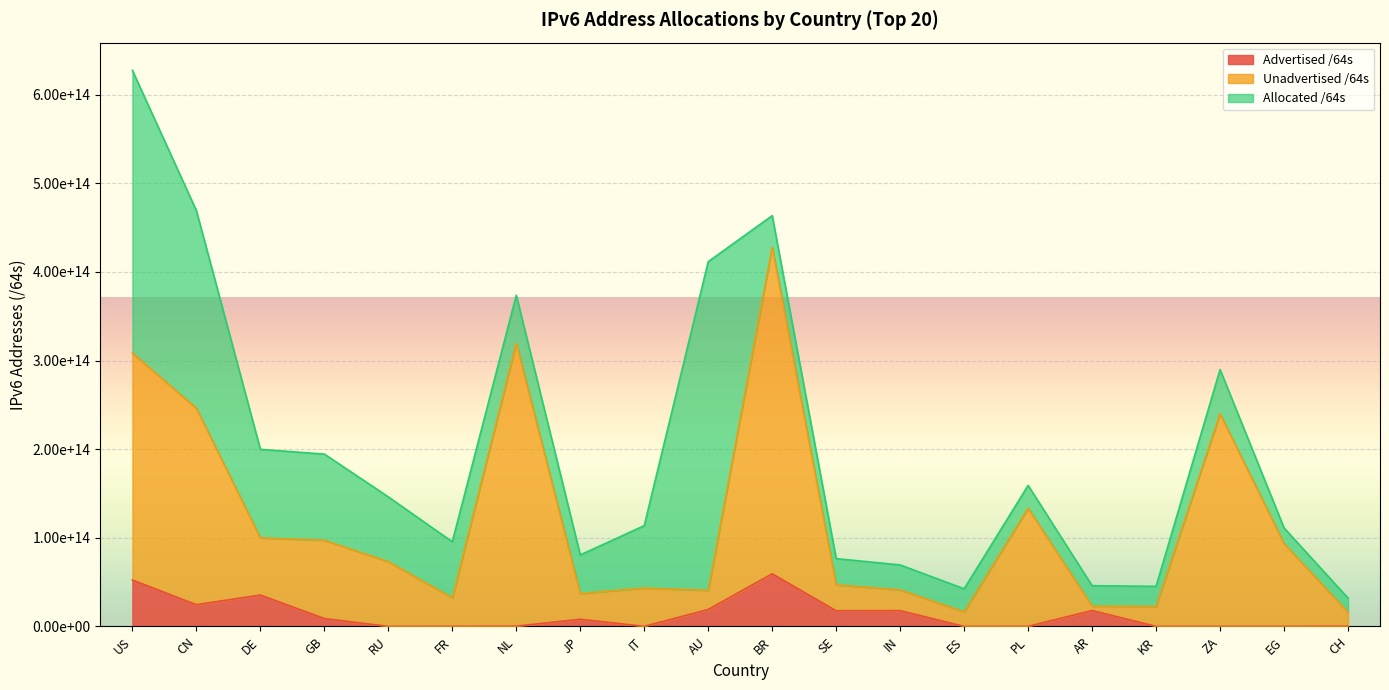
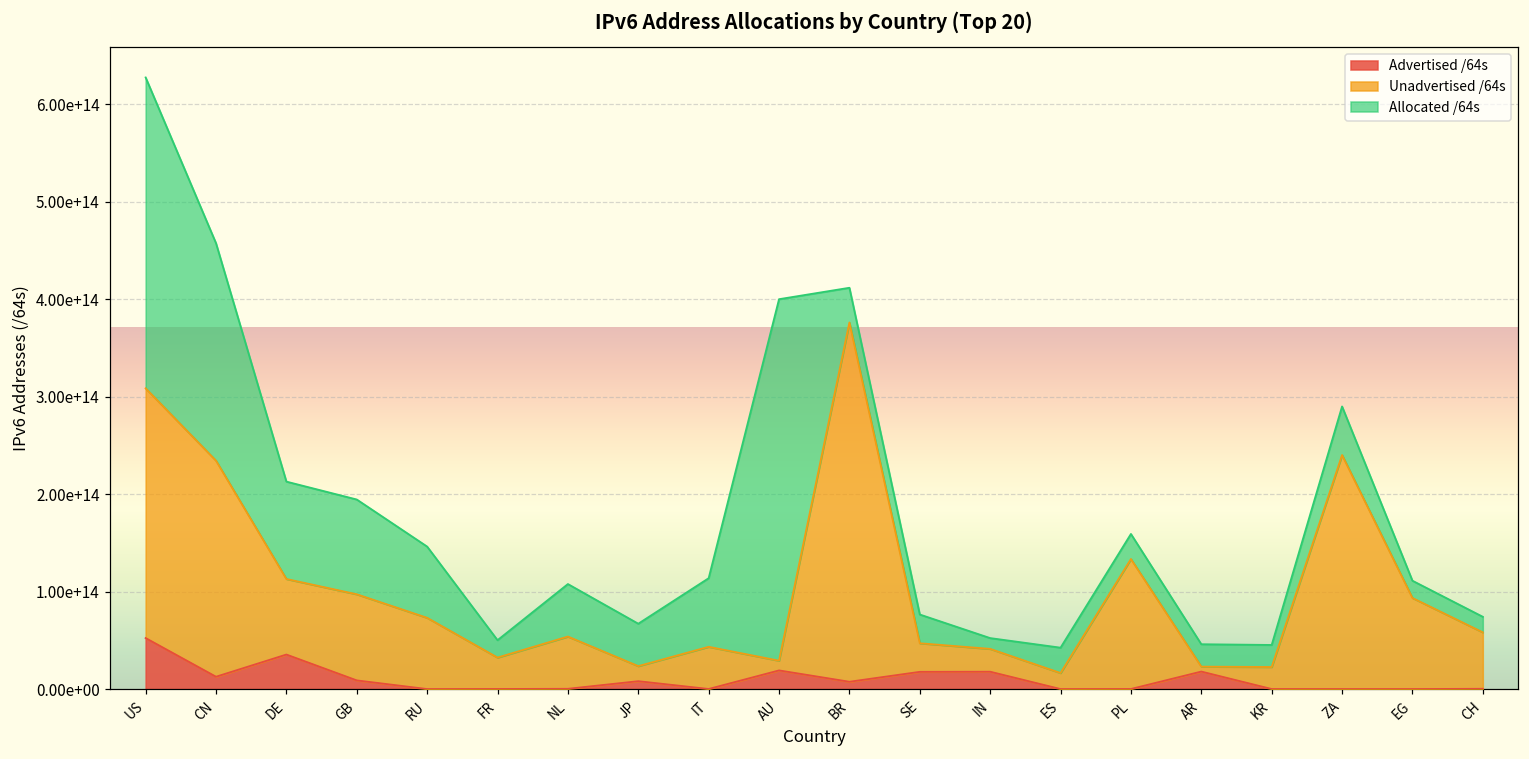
Advertised /64s, CN: 20000000000000 -> 10000000000000
Unadvertised /64s, DE: 60000000000000 -> 80000000000000
Allocated /64s, FR: 60000000000000 -> 20000000000000
Unadvertised /64s, NL: 320000000000000 -> 50000000000000
Unadvertised /64s, JP: 30000000000000 -> 20000000000000
Unadvertised /64s, AU: 20000000000000 -> 10000000000000
Advertised /64s, BR: 60000000000000 -> 10000000000000
Allocated /64s, IN: 30000000000000 -> 10000000000000
Unadvertised /64s, CH: 20000000000000 -> 60000000000000
